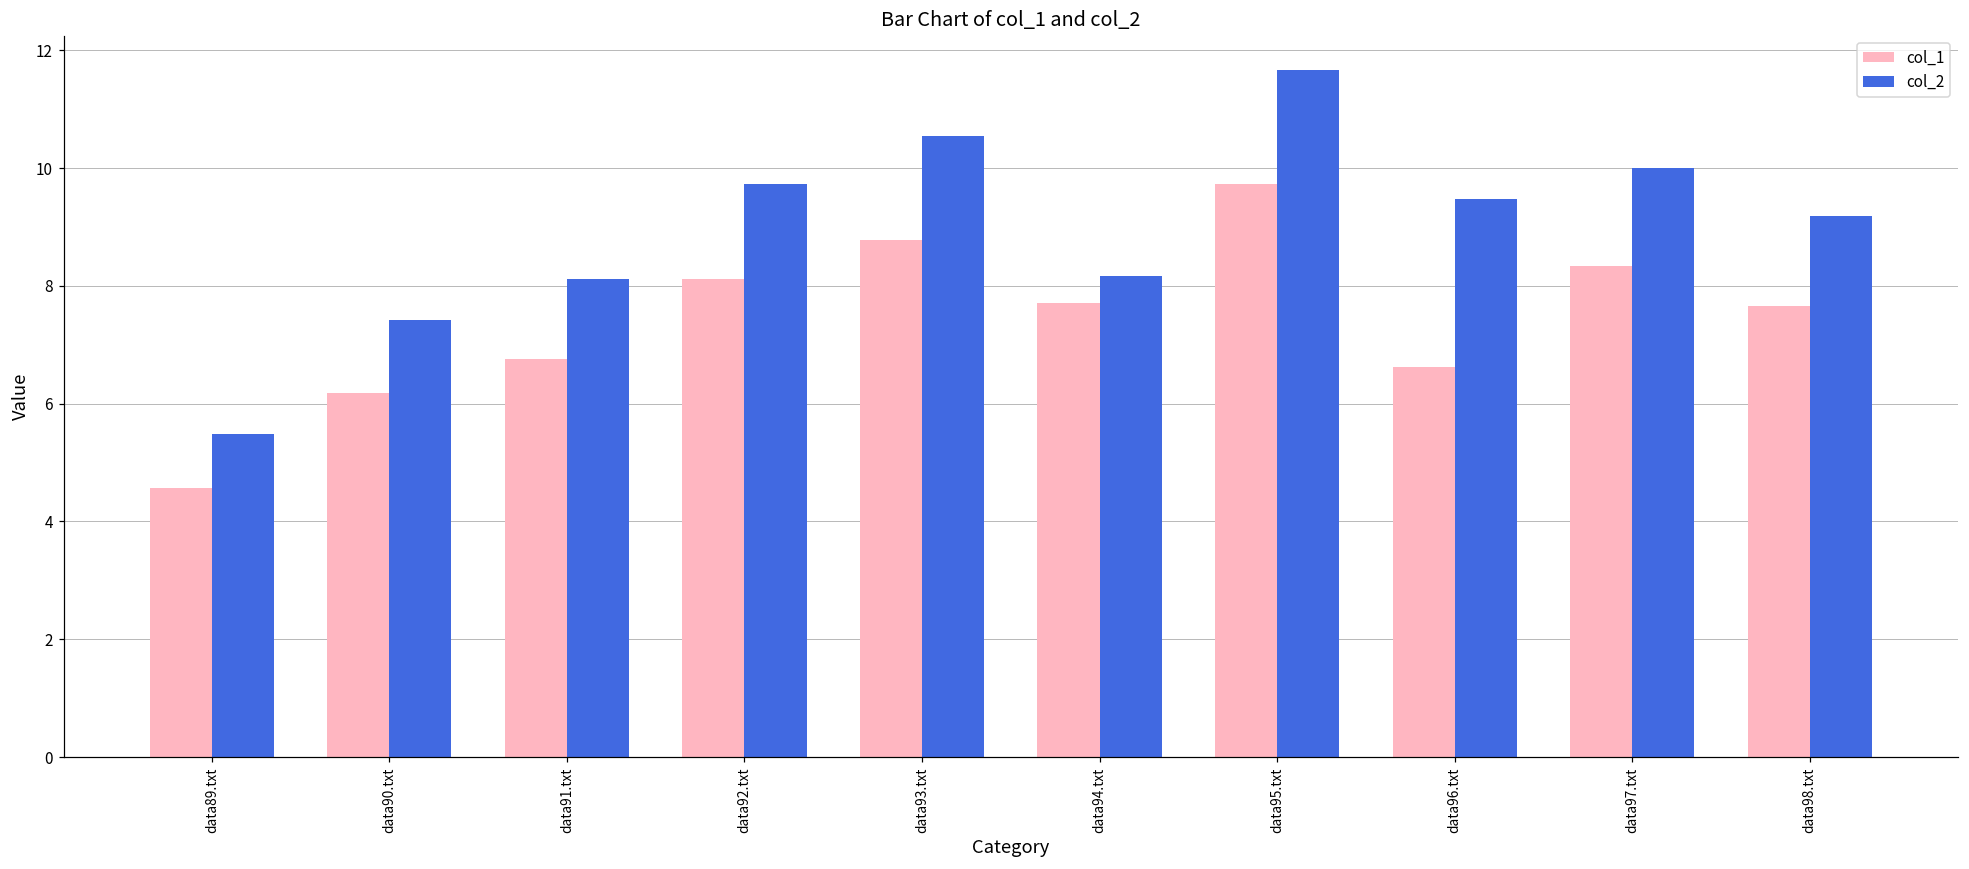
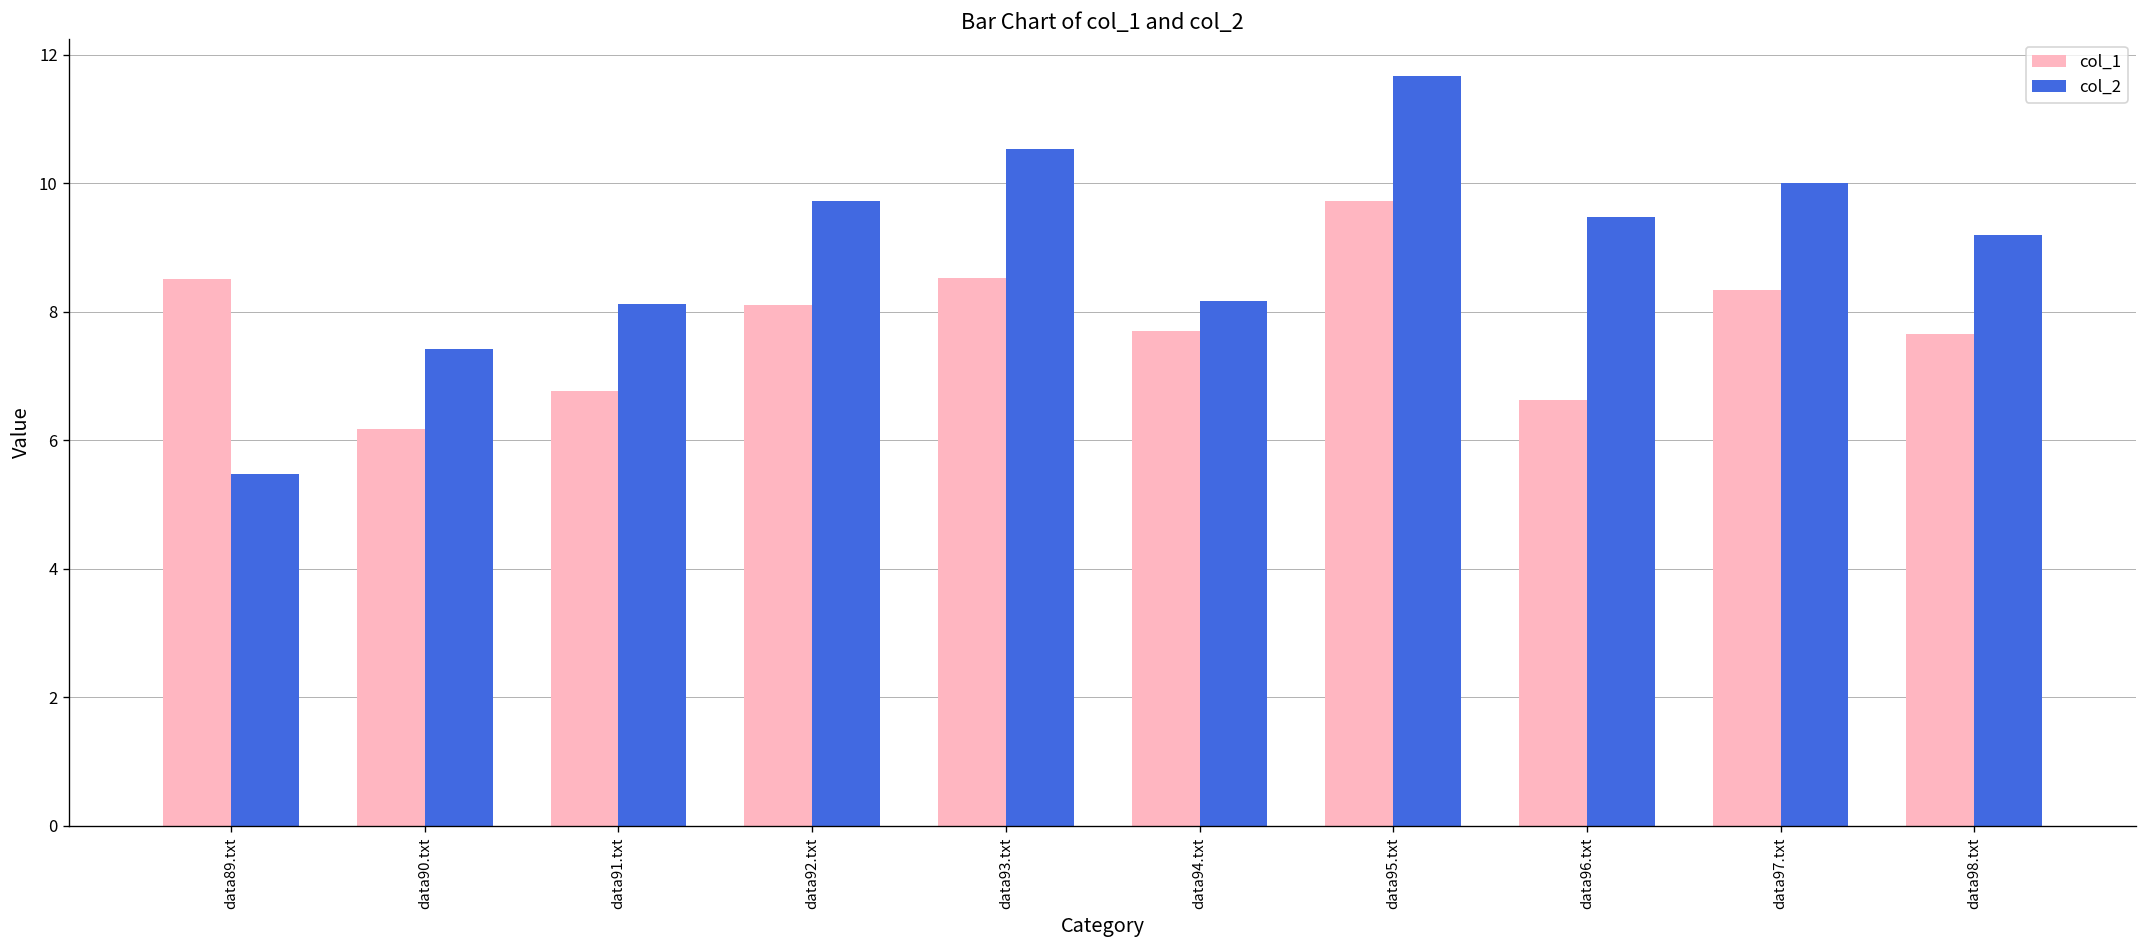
col_1, data89.txt: 4.6 -> 8.5
col_1, data93.txt: 8.8 -> 8.5
